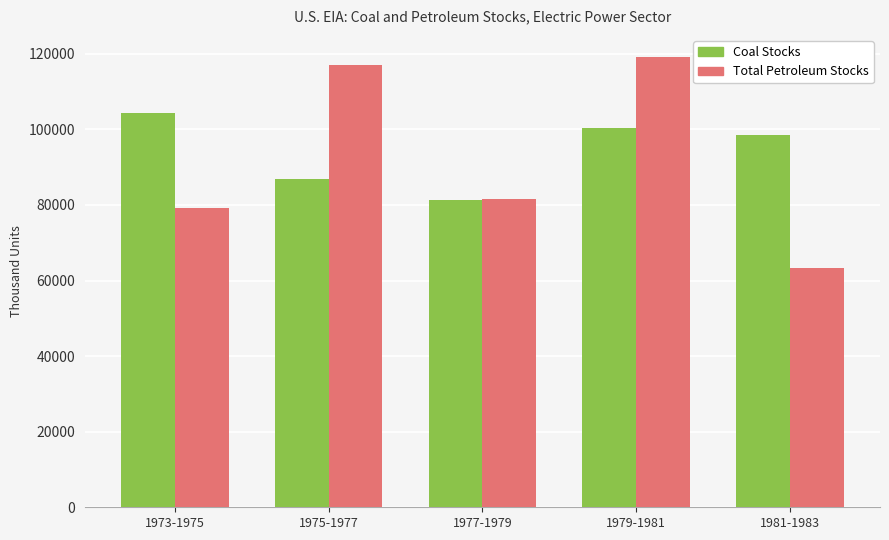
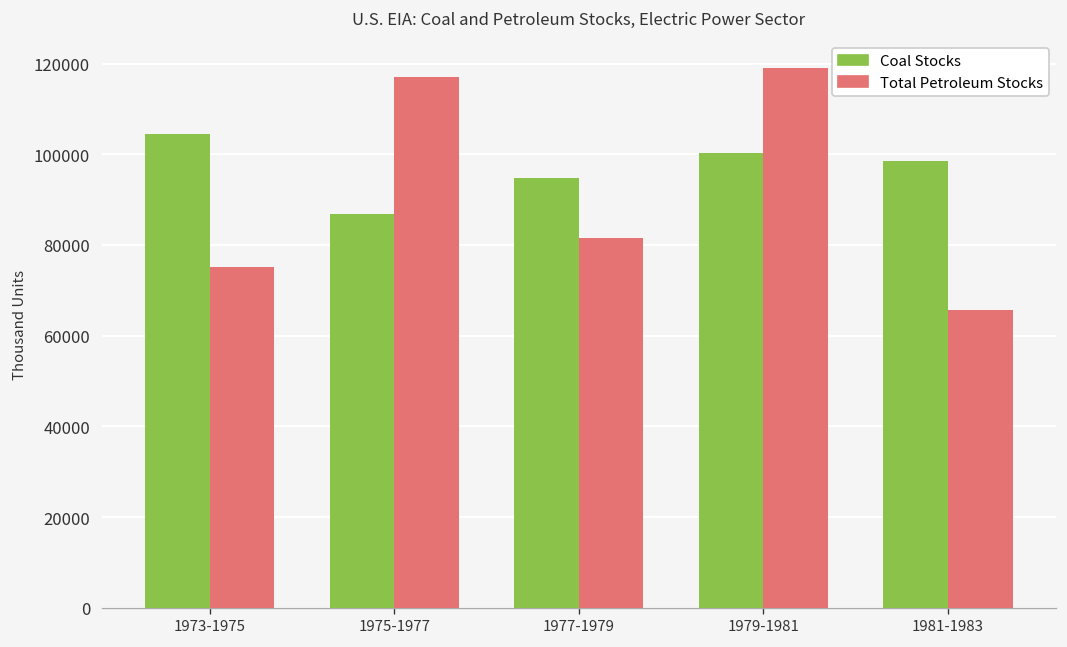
Total Petroleum Stocks, 1973-1975: 79000 -> 75000
Coal Stocks, 1977-1979: 81000 -> 95000
Total Petroleum Stocks, 1981-1983: 63000 -> 66000
